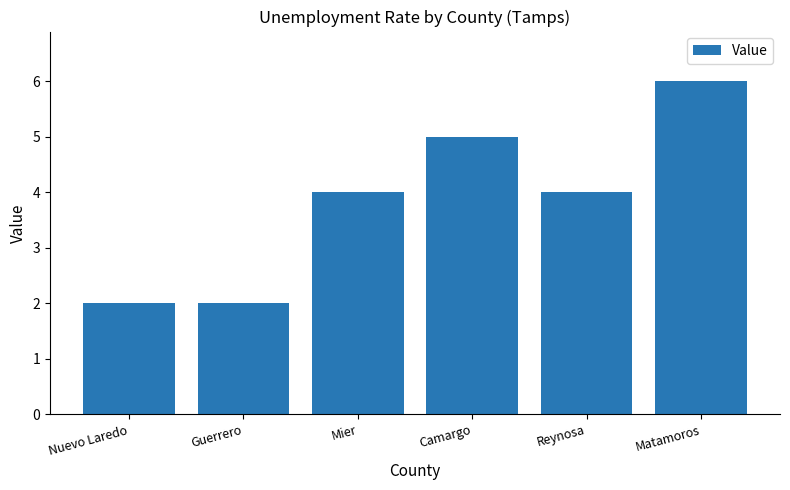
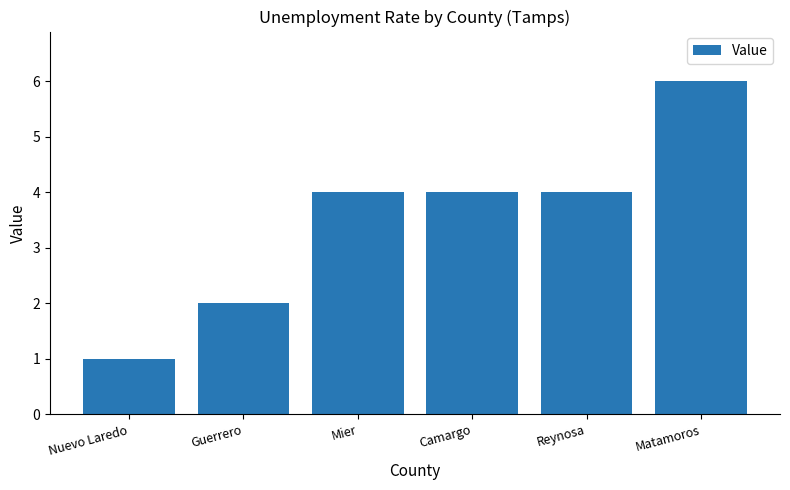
Nuevo Laredo: 2 -> 1
Camargo: 5 -> 4
